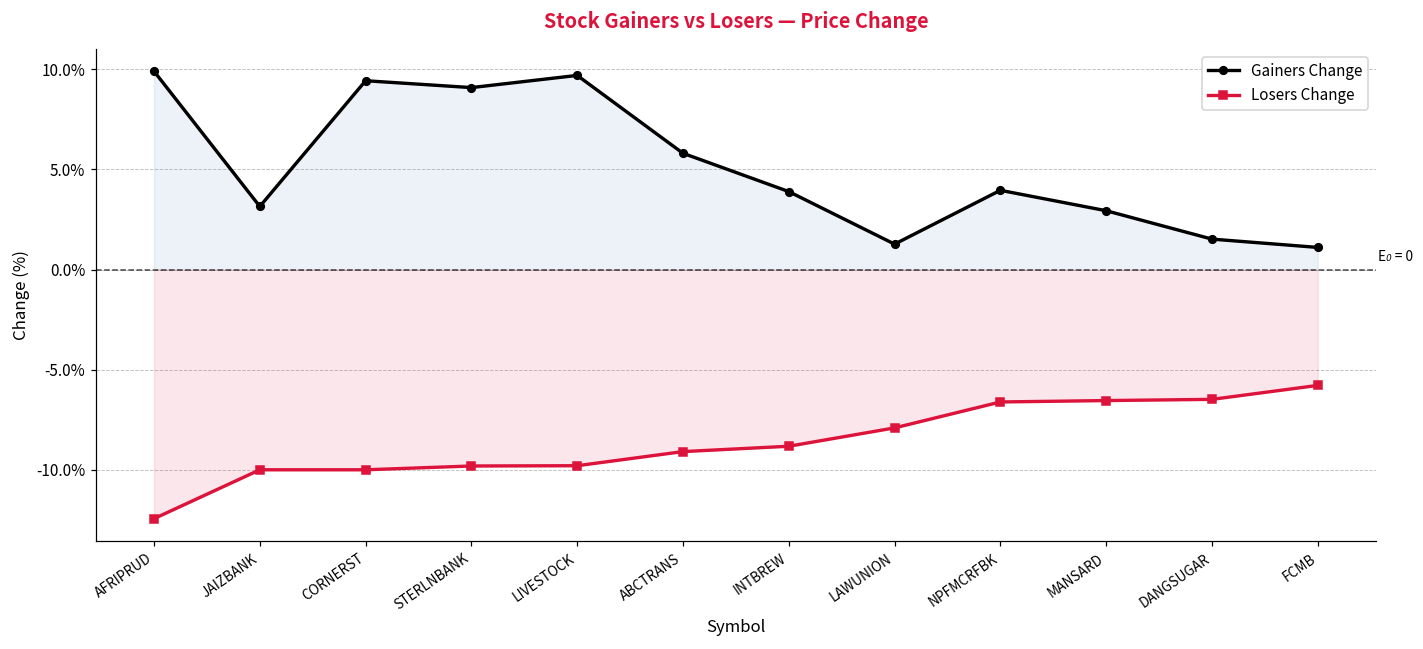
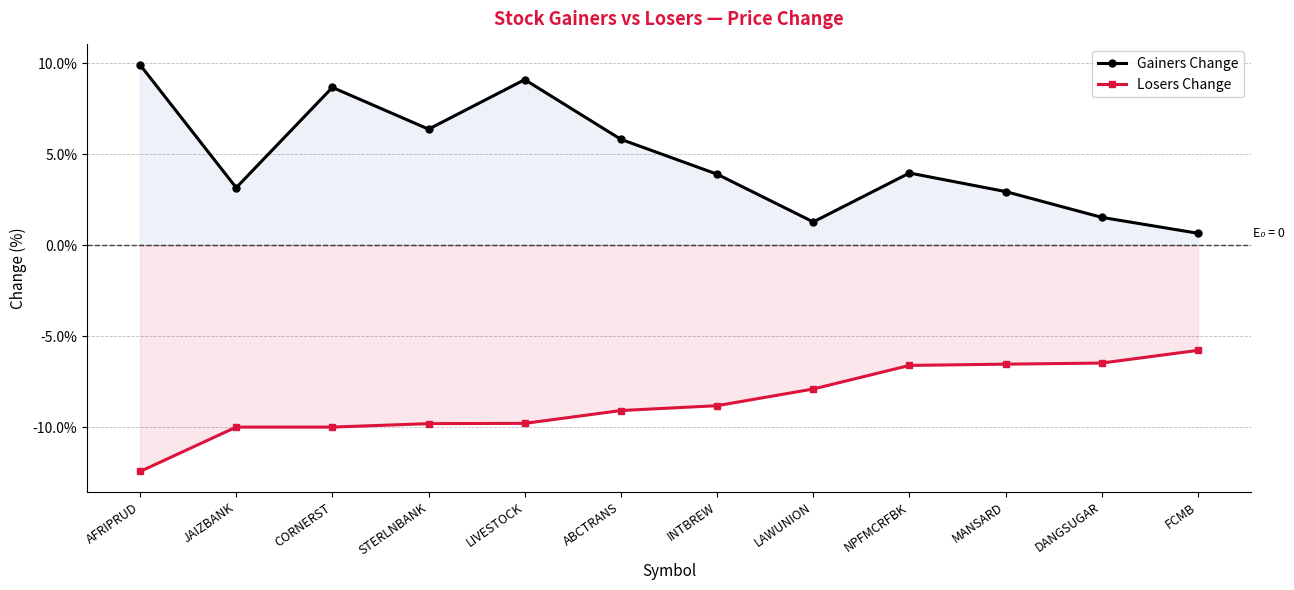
Gainers Change, CORNERST: 9.4% -> 8.7%
Gainers Change, STERLNBANK: 9.1% -> 6.4%
Gainers Change, LIVESTOCK: 9.7% -> 9.1%
Gainers Change, FCMB: 1.1% -> 0.6%
